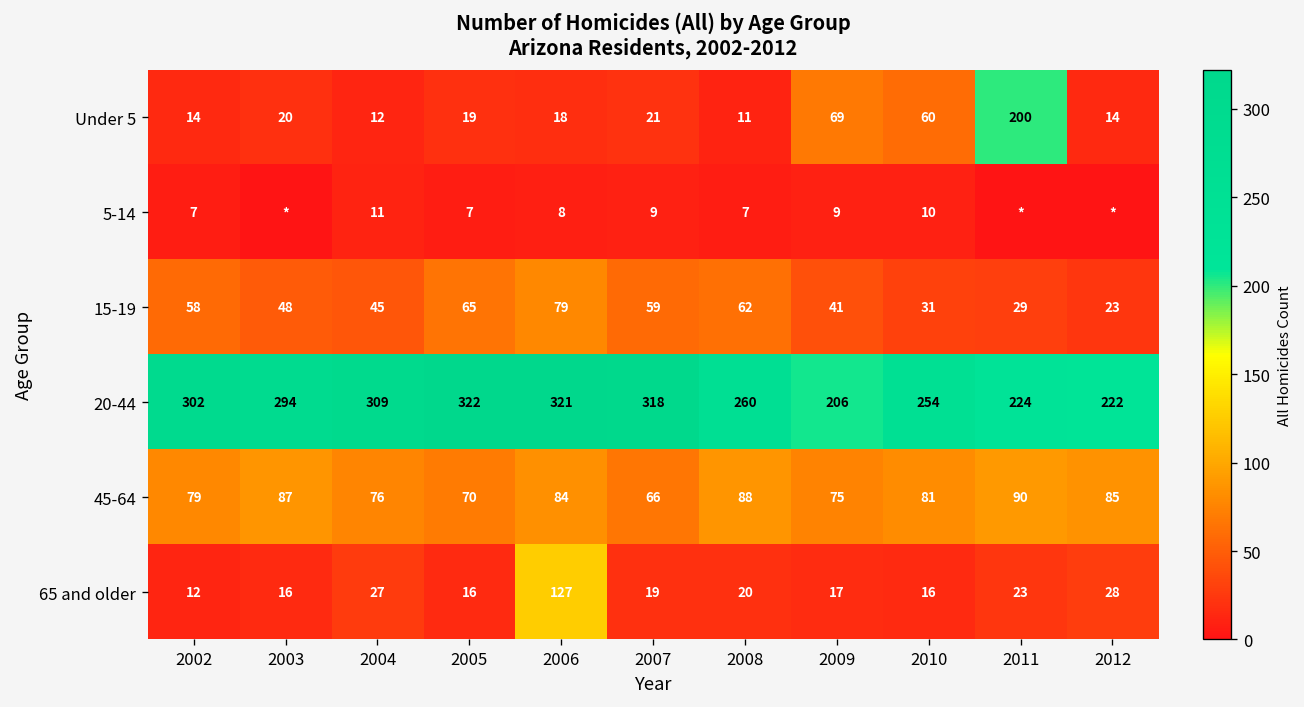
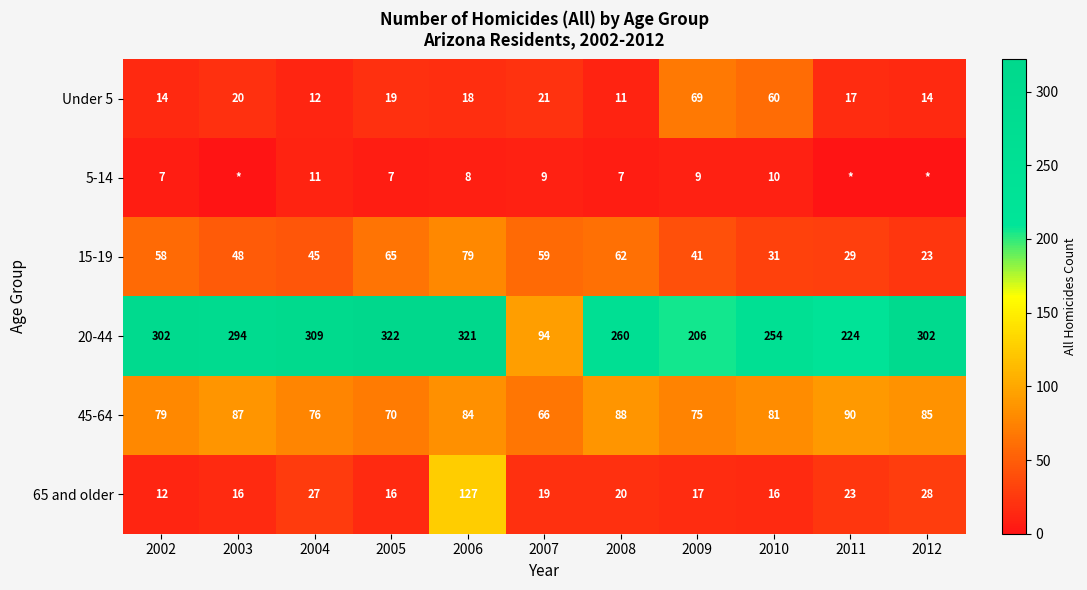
Under 5, 2011: 200 -> 17
20-44, 2007: 318 -> 94
20-44, 2012: 222 -> 302
